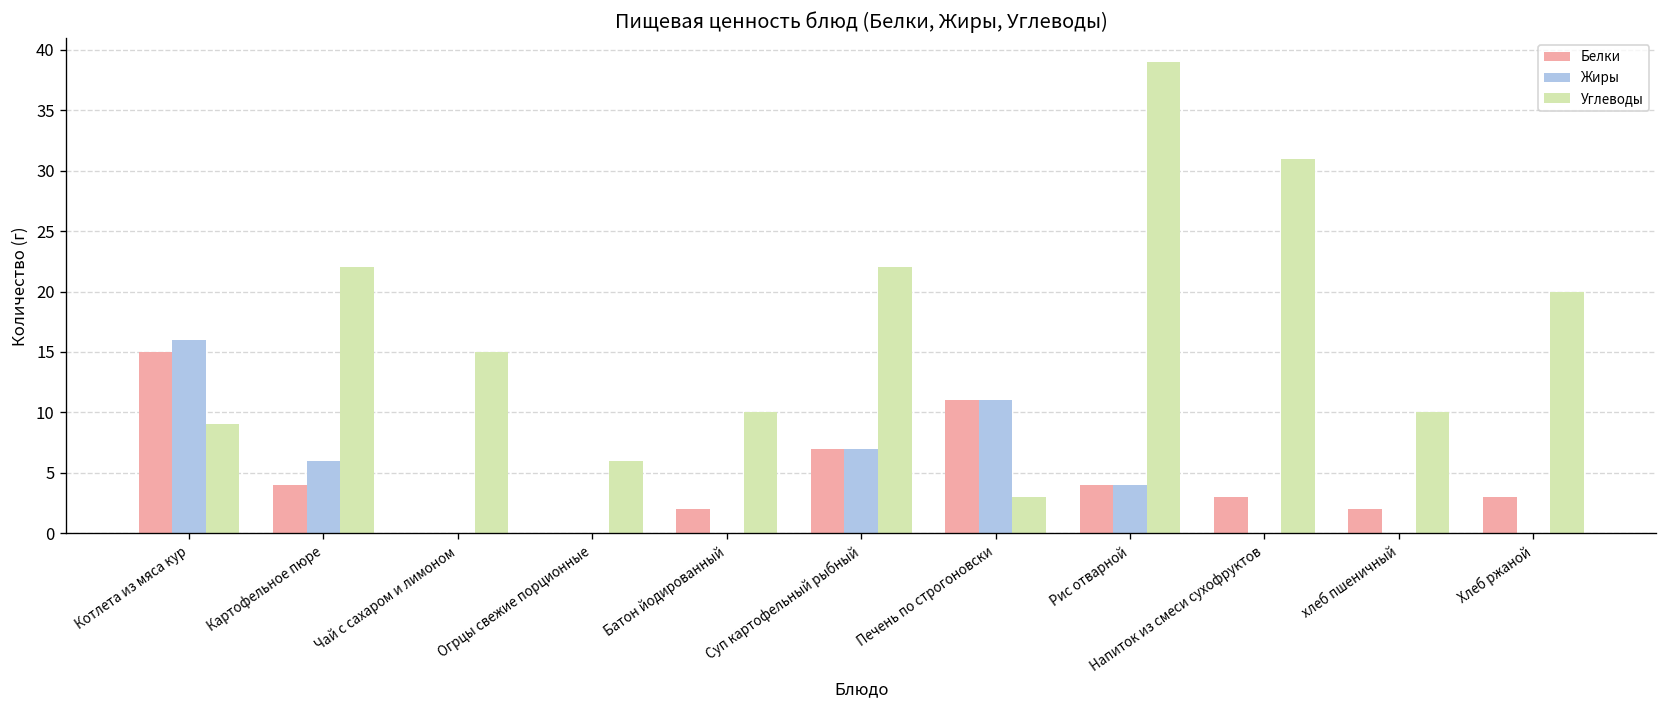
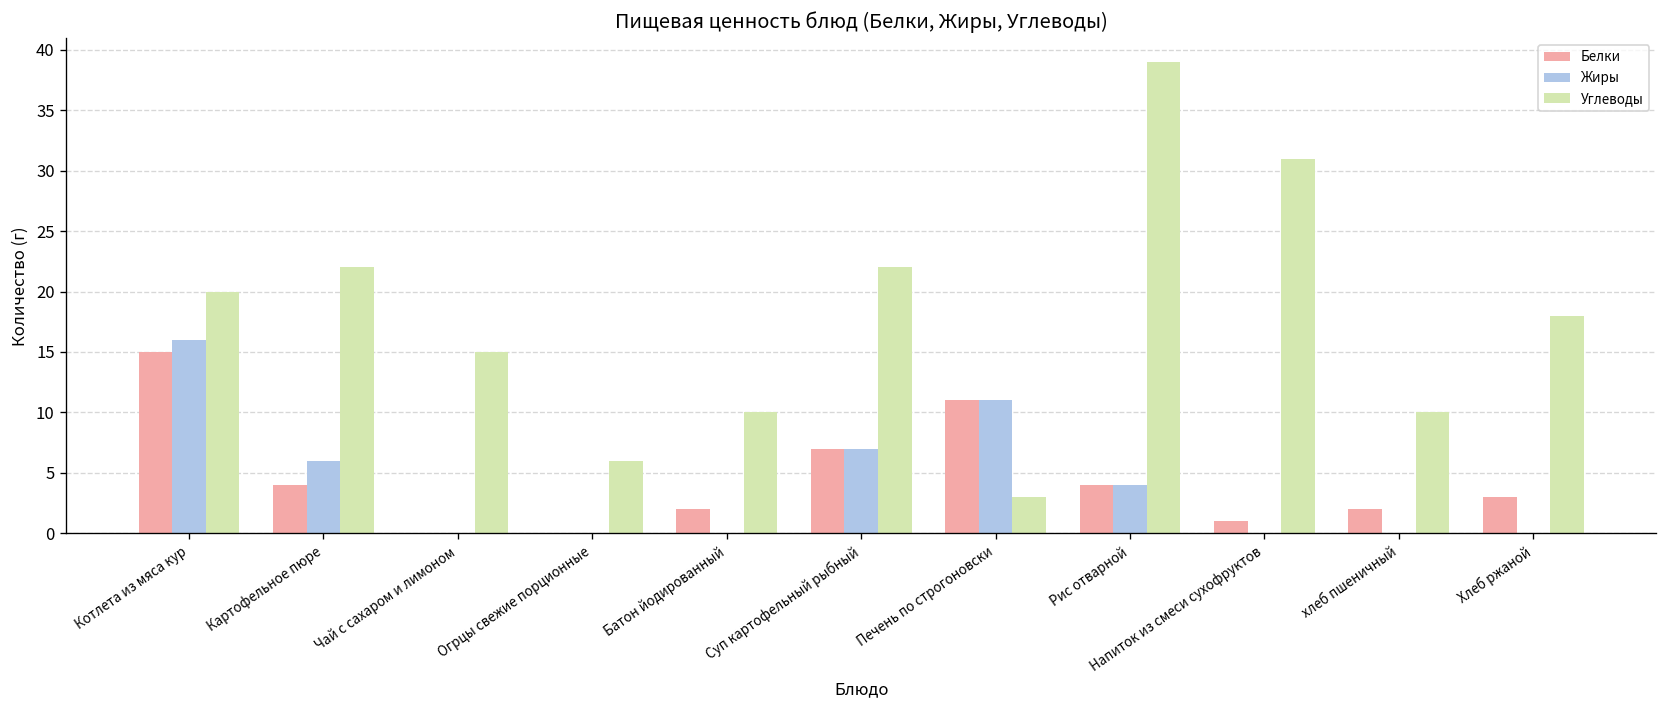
Углеводы, Котлета из мяса кур: 9 -> 20
Белки, Напиток из смеси сухофруктов: 3 -> 1
Углеводы, Хлеб ржаной: 20 -> 18
